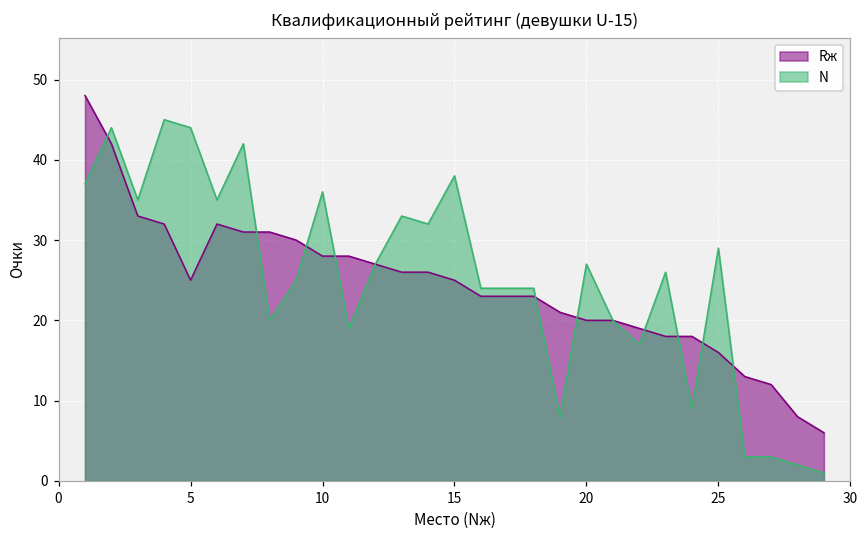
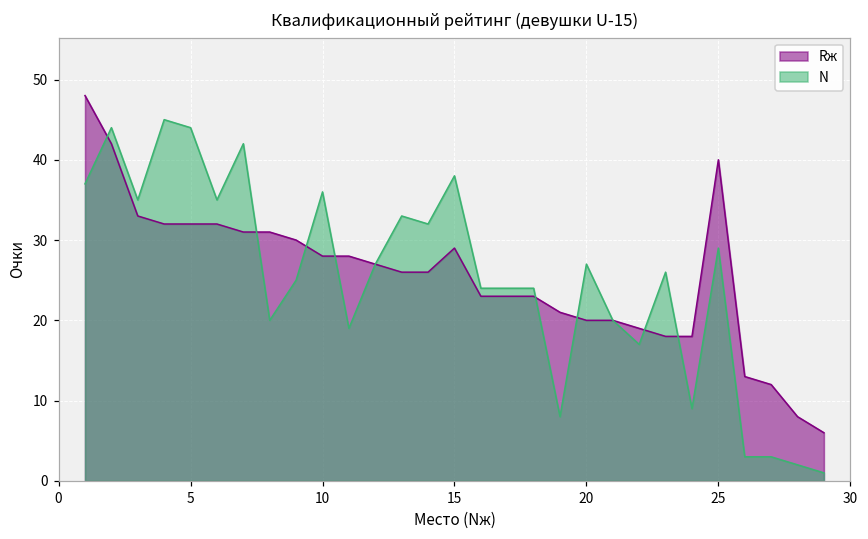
Rж, 5: 25 -> 32
Rж, 15: 25 -> 29
Rж, 25: 16 -> 40
